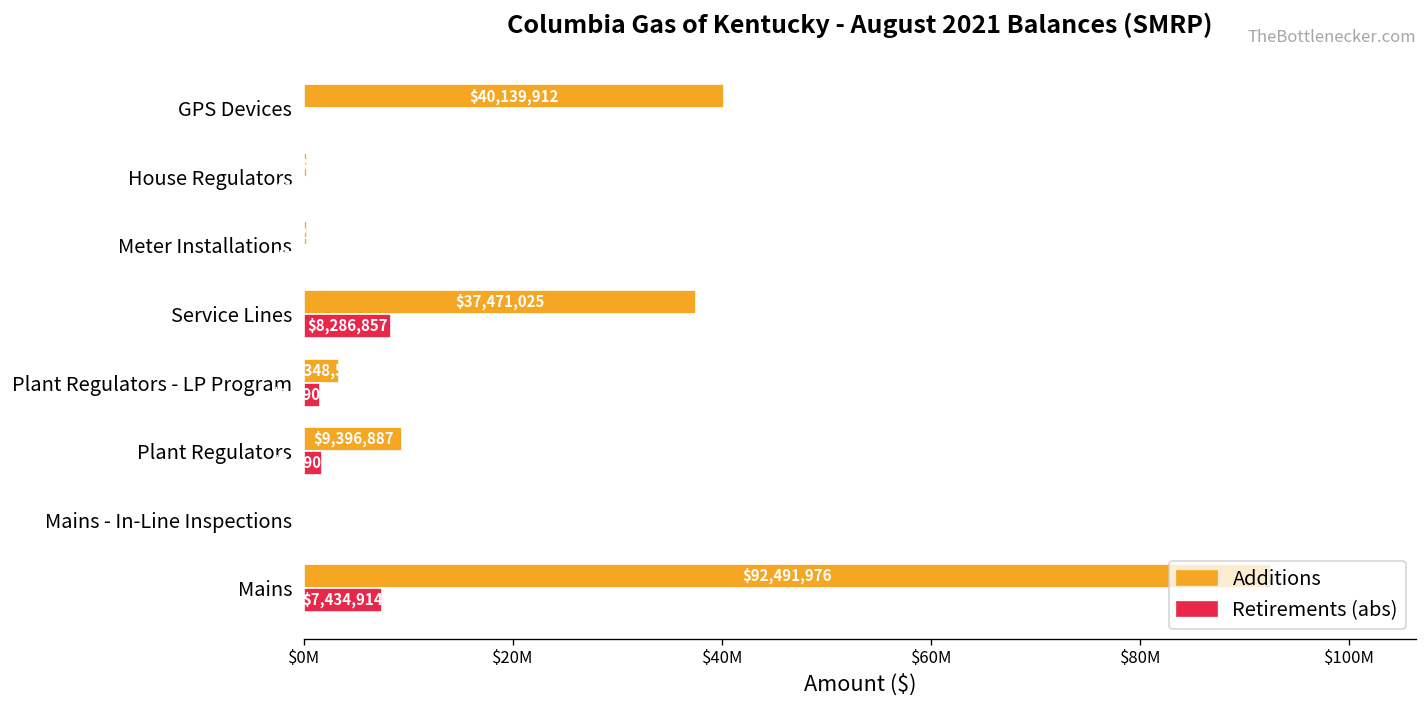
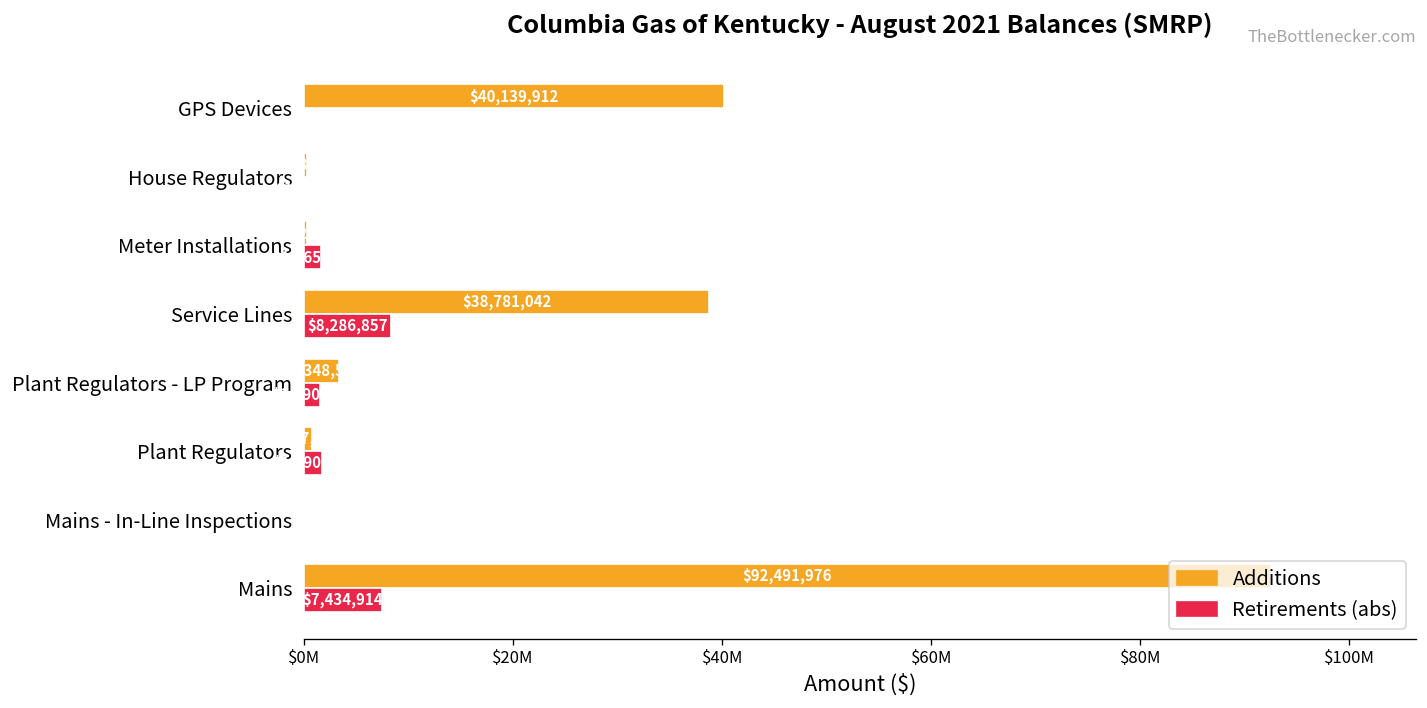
Retirements (abs), Meter Installations: $0 -> $2000000
Additions, Service Lines: $37,471,025 -> $38,781,042
Additions, Plant Regulators: $9000000 -> $1000000
